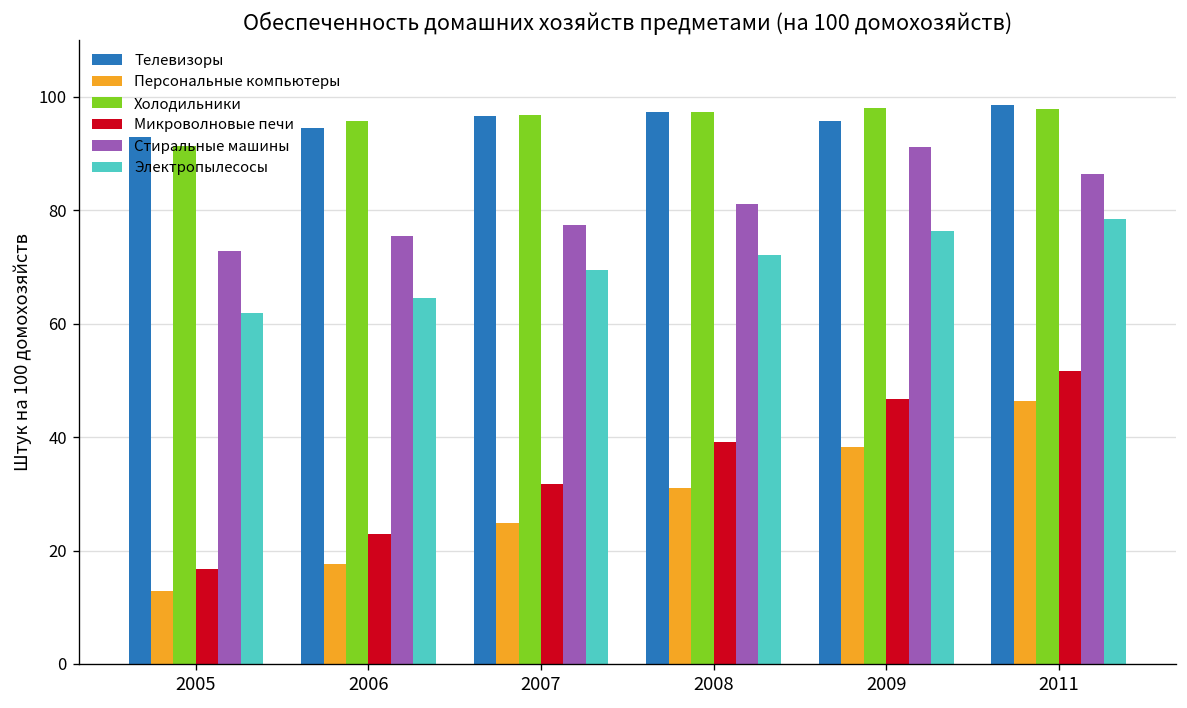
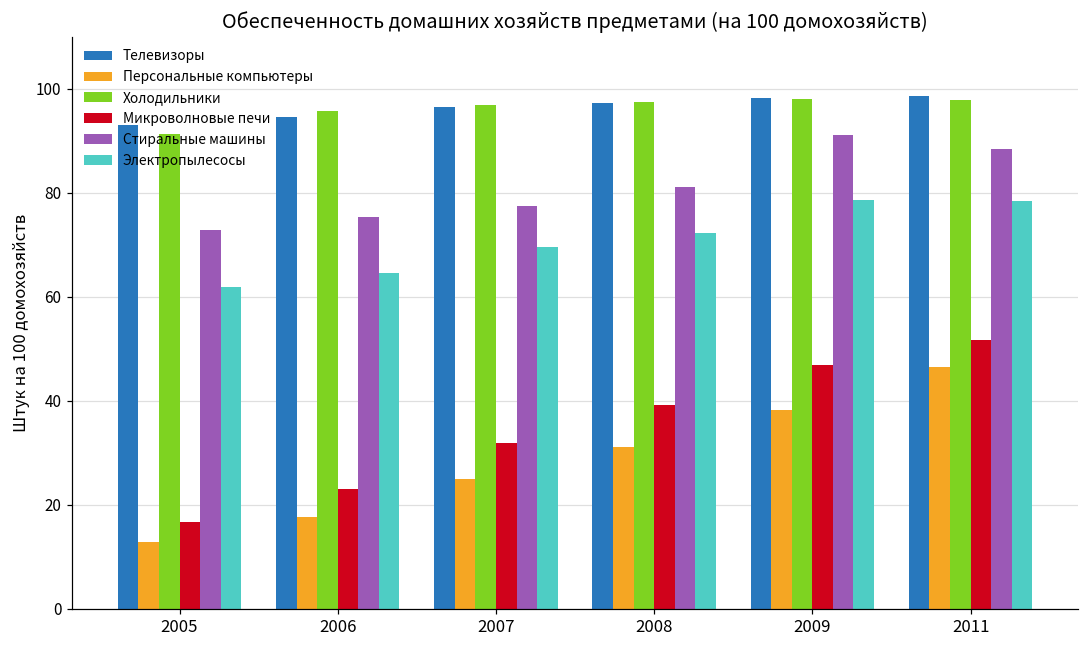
Телевизоры, 2009: 96 -> 98
Электропылесосы, 2009: 76 -> 79
Стиральные машины, 2011: 86 -> 88
